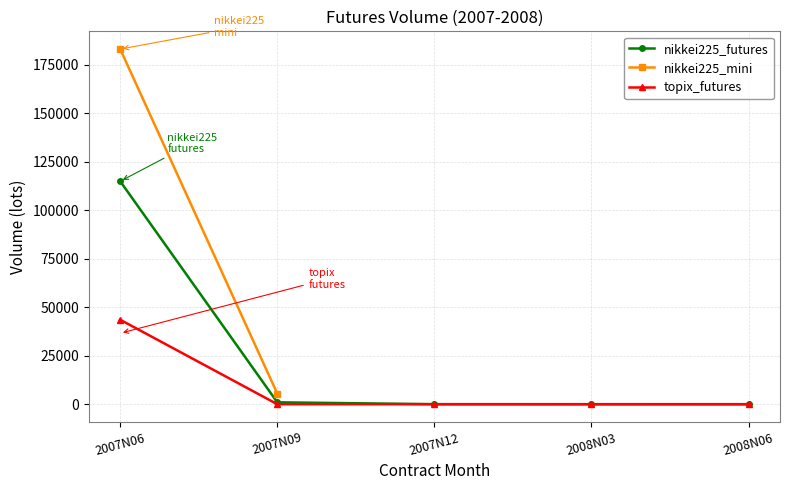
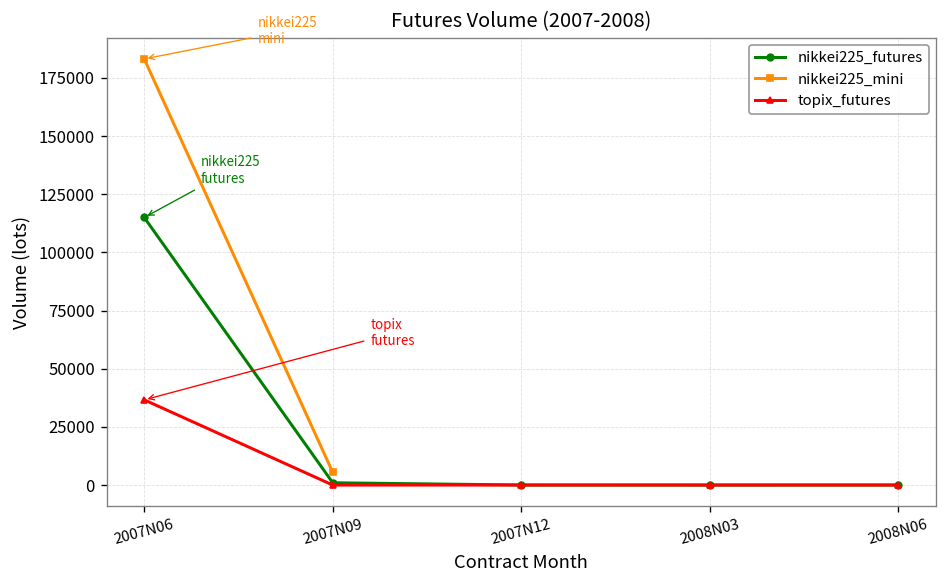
topix_futures, 2007N06: 44000 -> 37000
